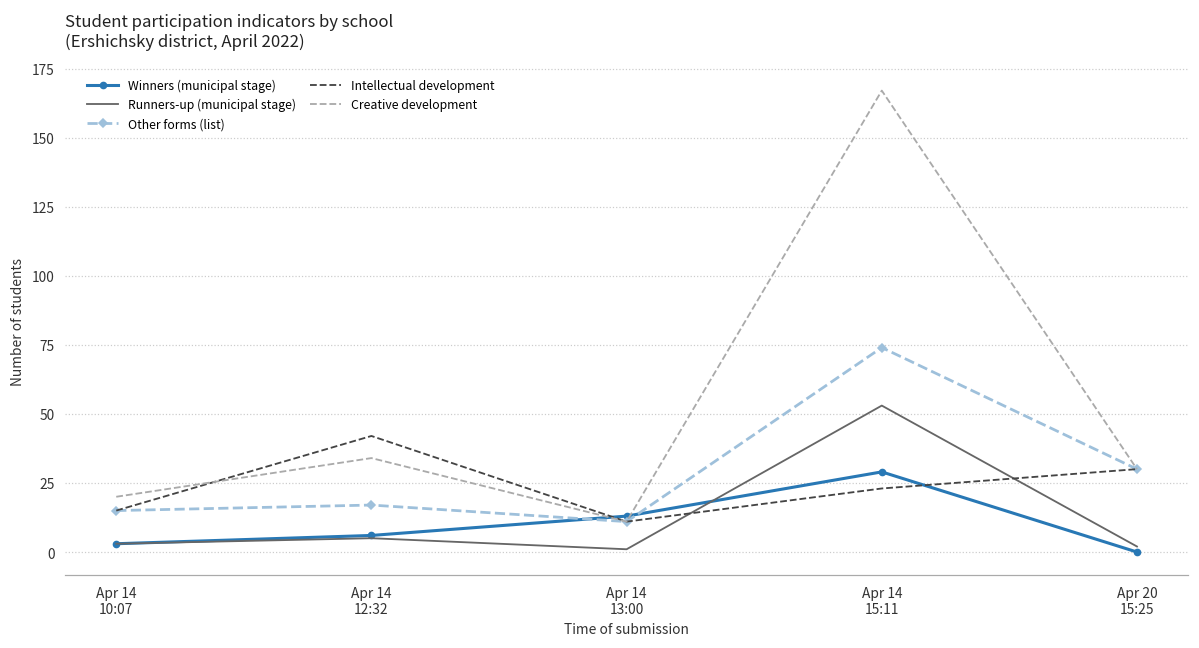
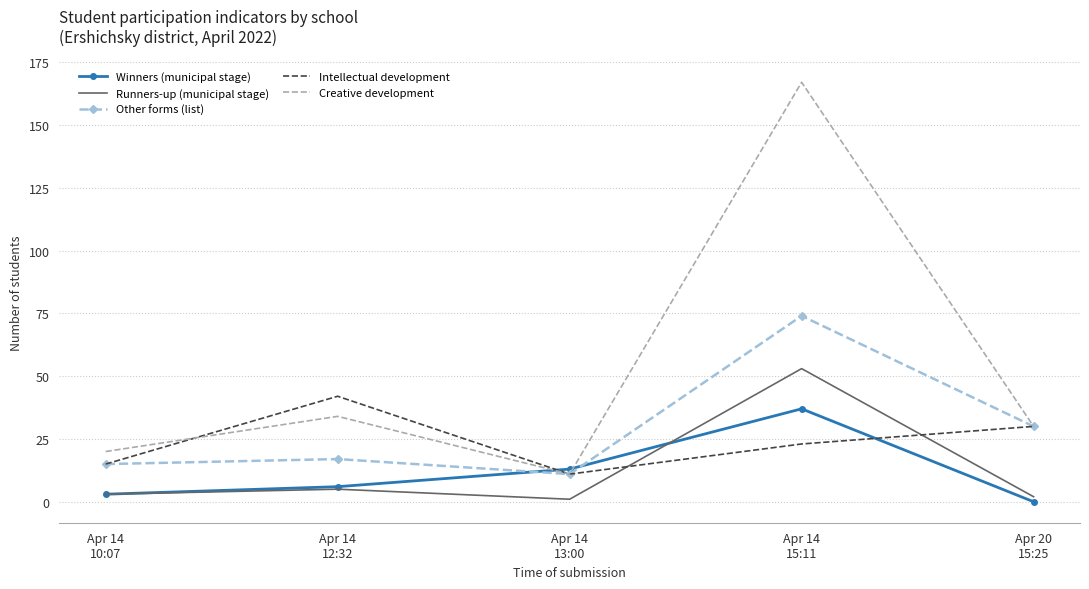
Winners (municipal stage), Apr 14 15:11: 29 -> 37
